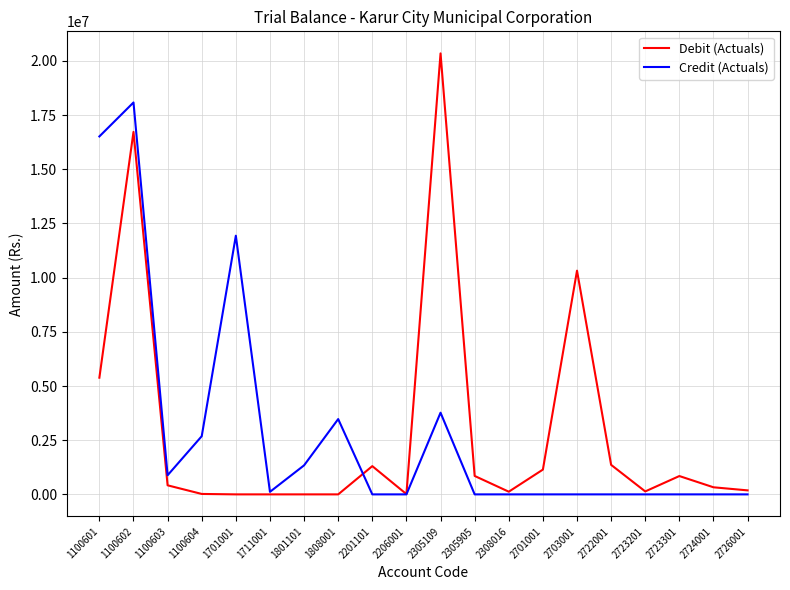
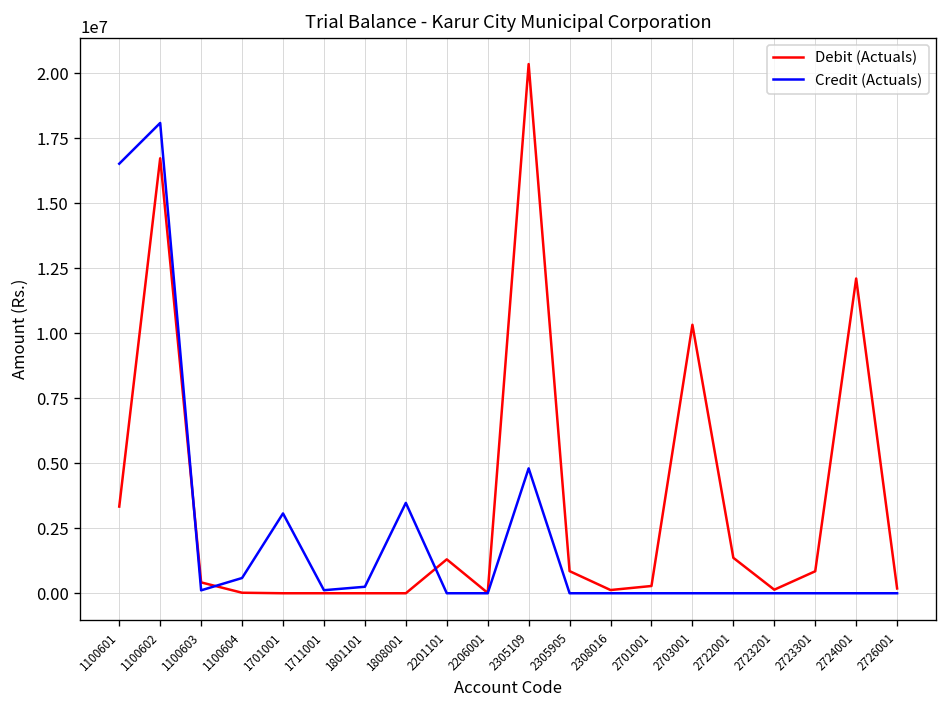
Debit (Actuals), 1100601: 5400000 -> 3300000
Credit (Actuals), 1100603: 900000 -> 100000
Credit (Actuals), 1100604: 2700000 -> 600000
Credit (Actuals), 1701001: 11900000 -> 3100000
Credit (Actuals), 1801101: 1300000 -> 200000
Credit (Actuals), 2305109: 3800000 -> 4800000
Debit (Actuals), 2701001: 1100000 -> 300000
Debit (Actuals), 2724001: 300000 -> 12100000
